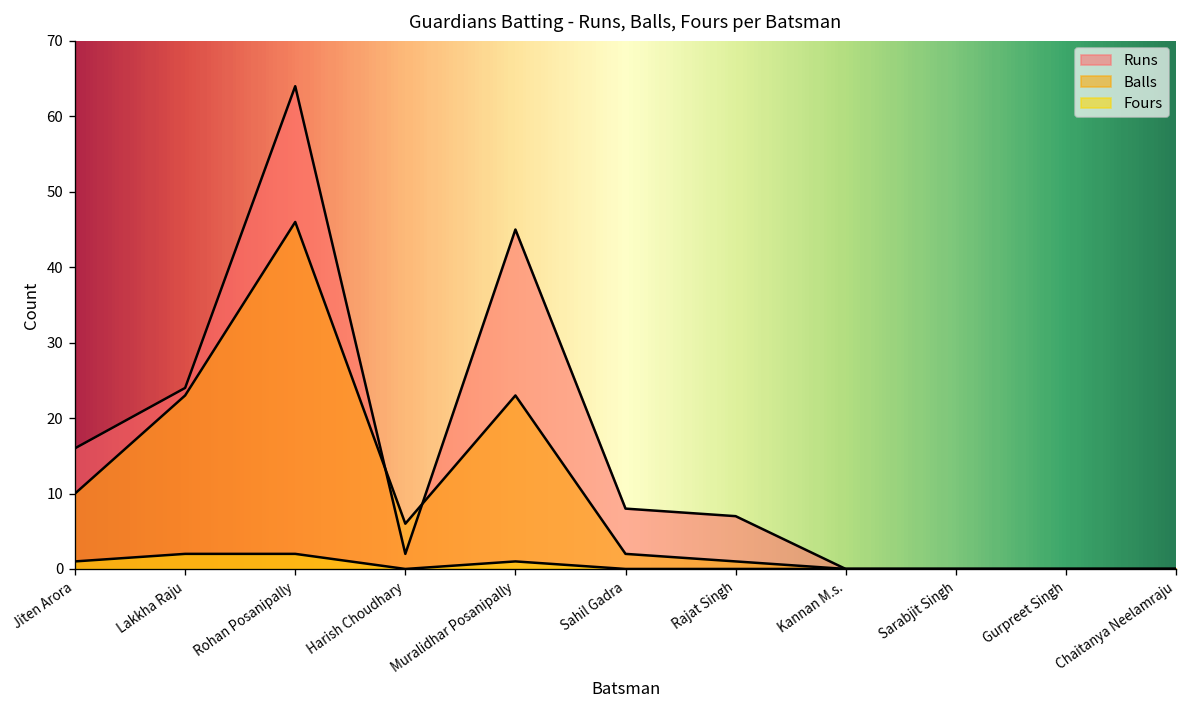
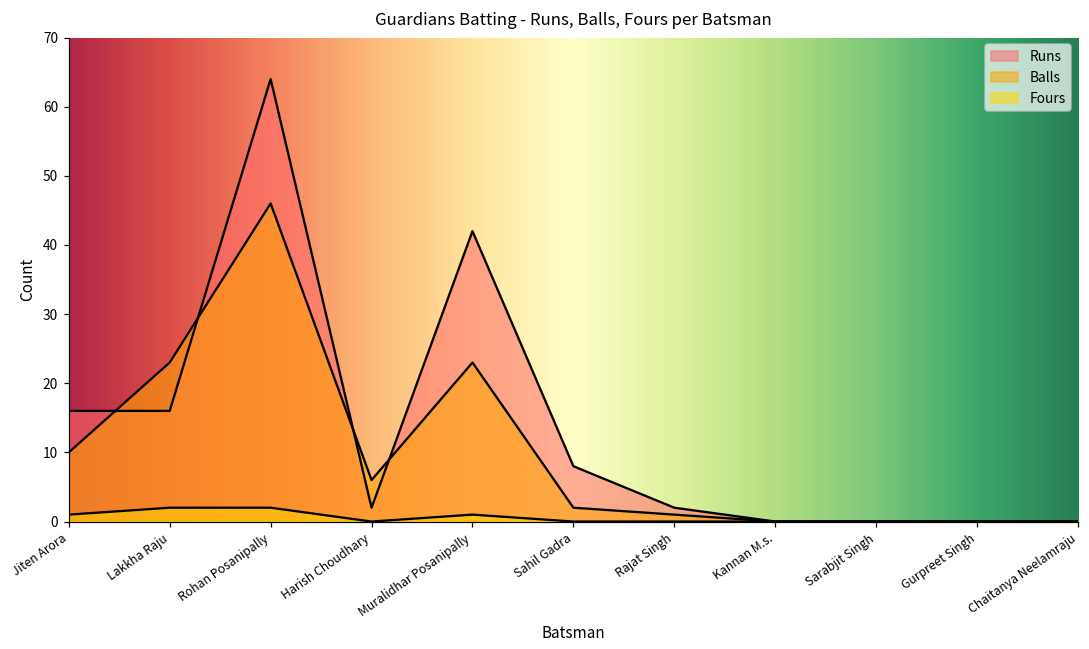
Runs, Lakkha Raju: 24 -> 16
Runs, Muralidhar Posanipally: 45 -> 42
Runs, Rajat Singh: 7 -> 2
